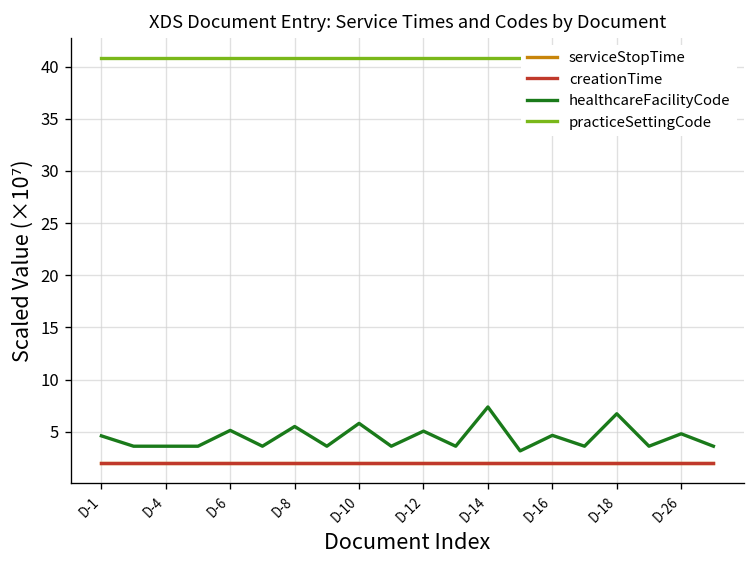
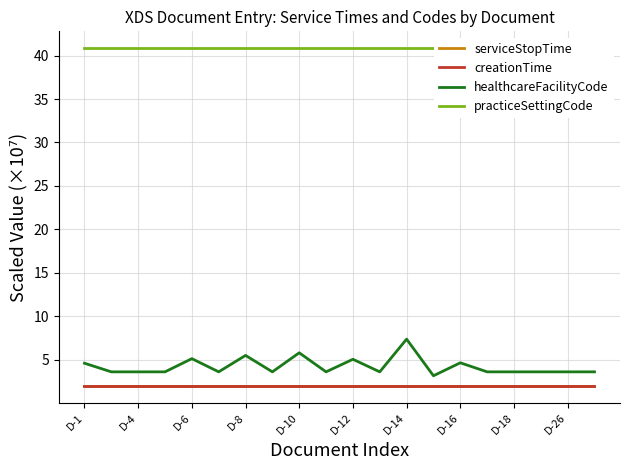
healthcareFacilityCode, D-18: 7 -> 4
healthcareFacilityCode, D-26: 5 -> 4
